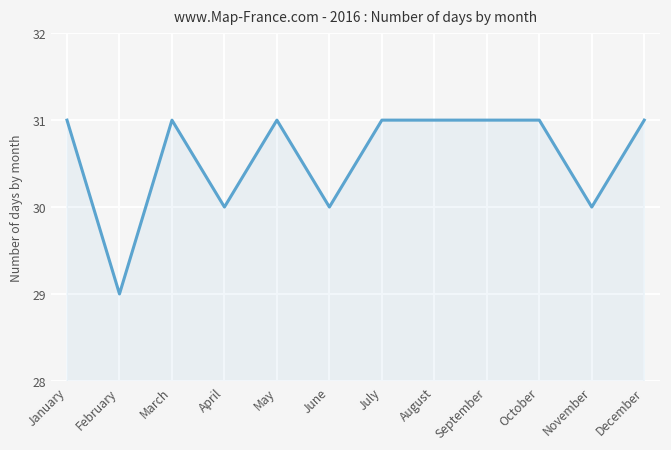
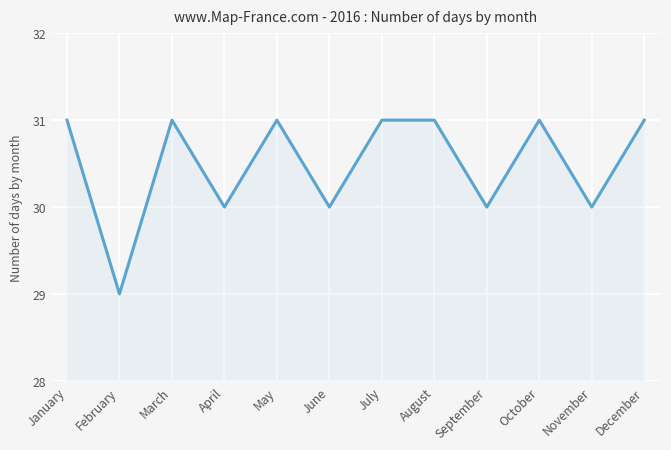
September: 31 -> 30
